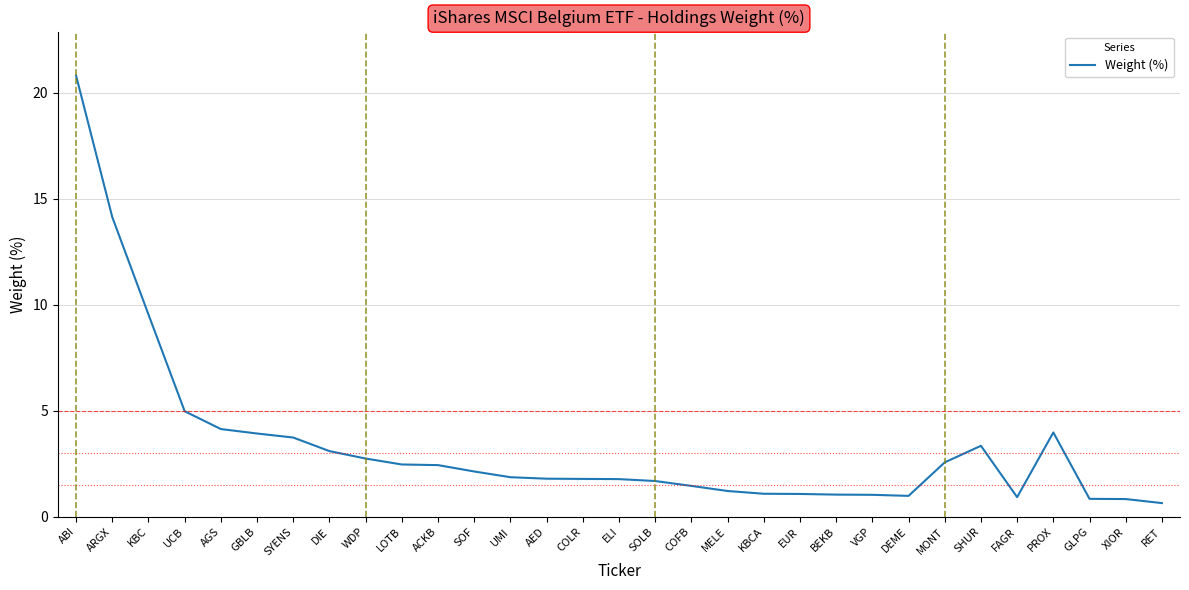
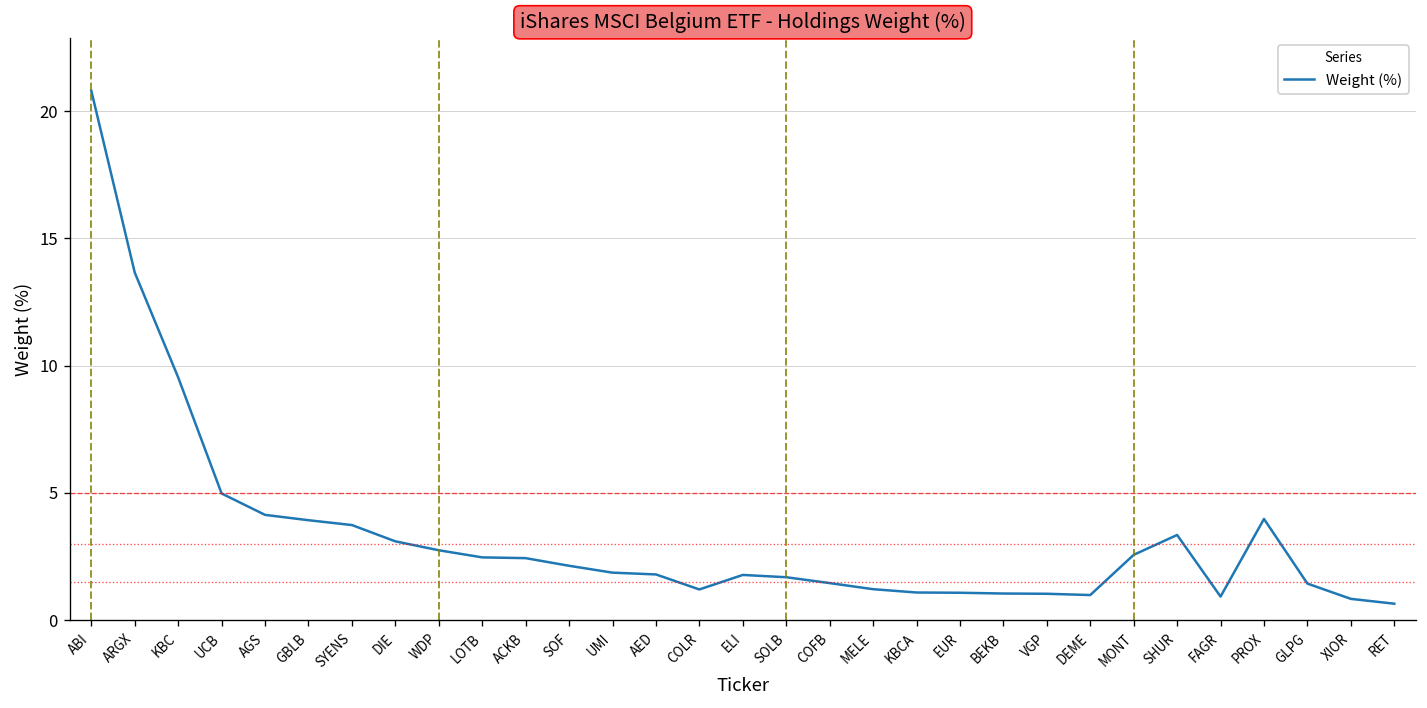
ARGX: 14.1 -> 13.7
COLR: 1.8 -> 1.2
GLPG: 0.9 -> 1.4
